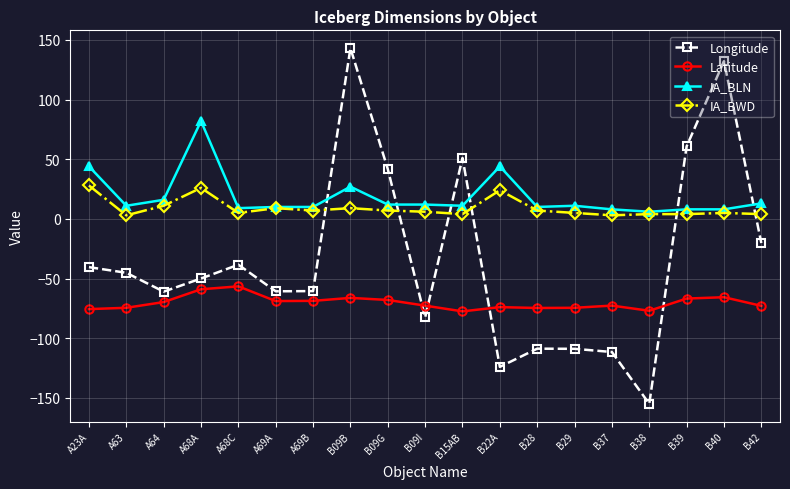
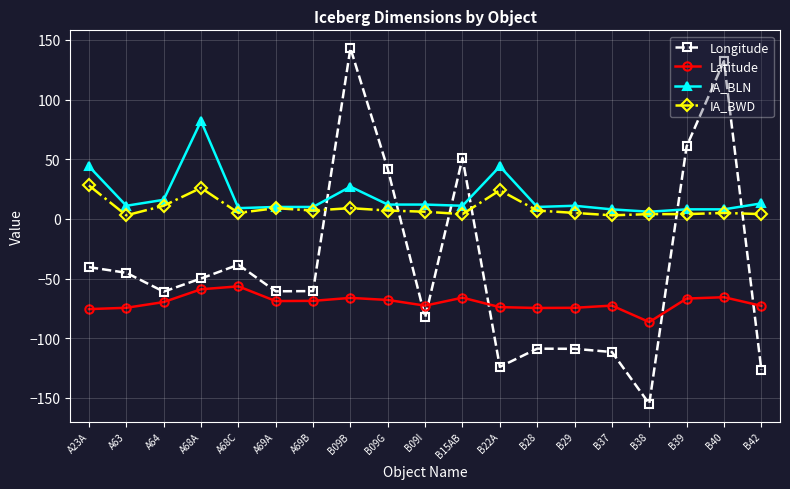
Latitude, B15AB: -78 -> -66
Latitude, B38: -77 -> -86
Longitude, B42: -20 -> -126
